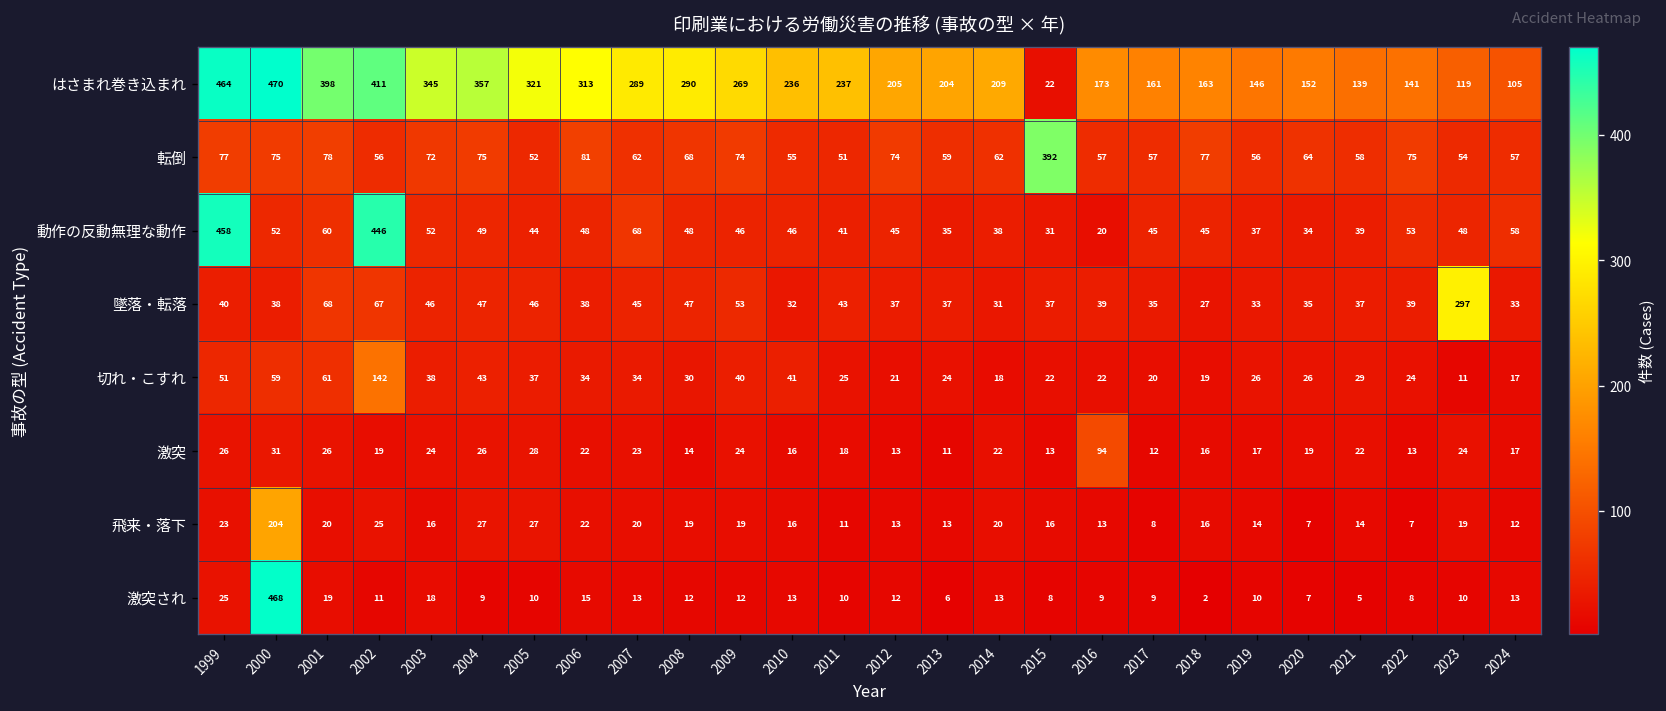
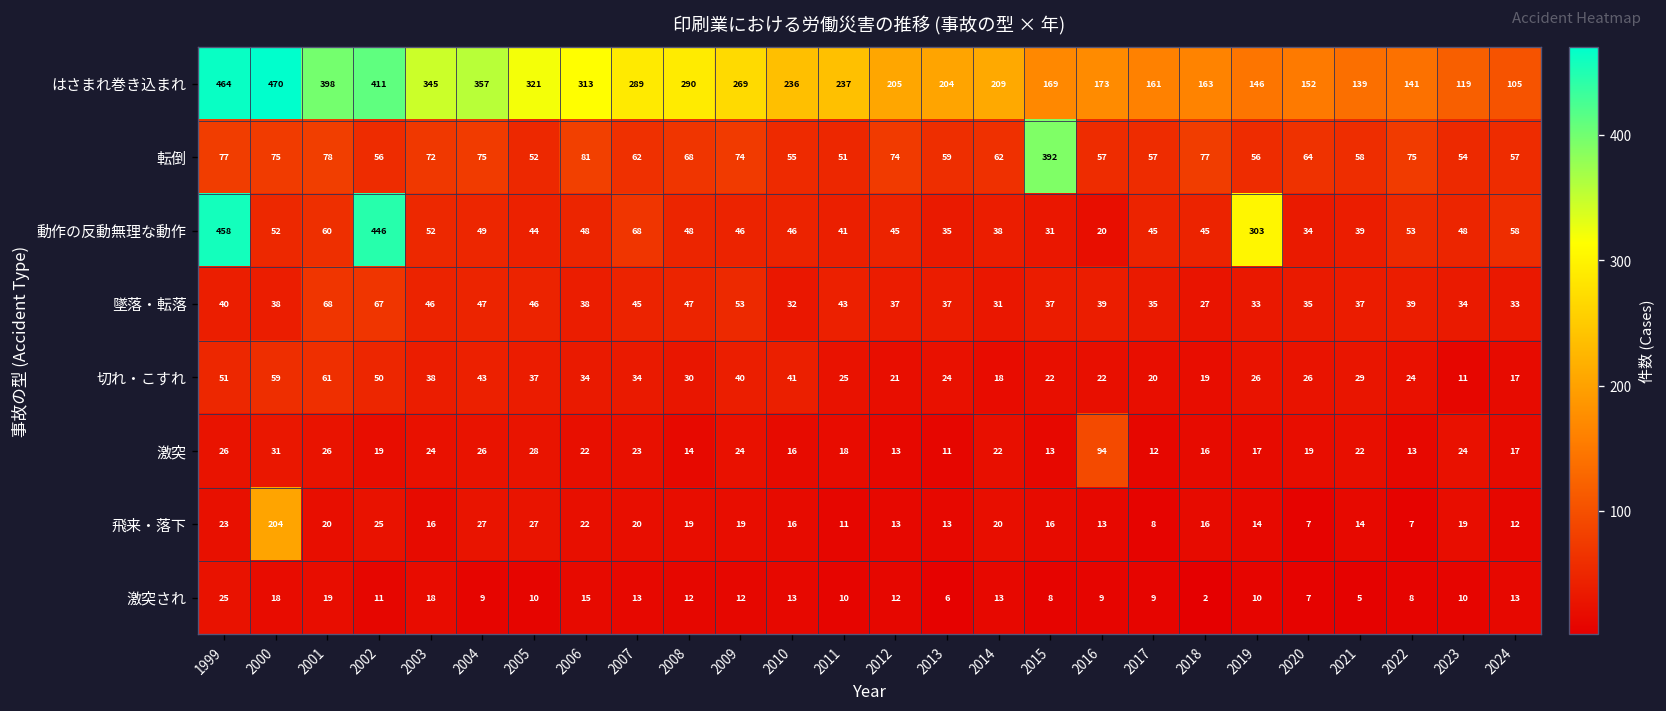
はさまれ巻き込まれ, 2015: 22 -> 169
動作の反動無理な動作, 2019: 37 -> 303
墜落・転落, 2023: 297 -> 34
切れ・こすれ, 2002: 142 -> 50
激突され, 2000: 468 -> 18
